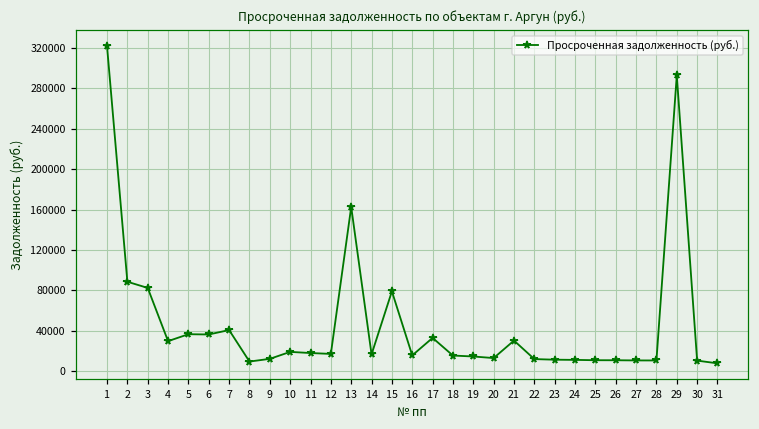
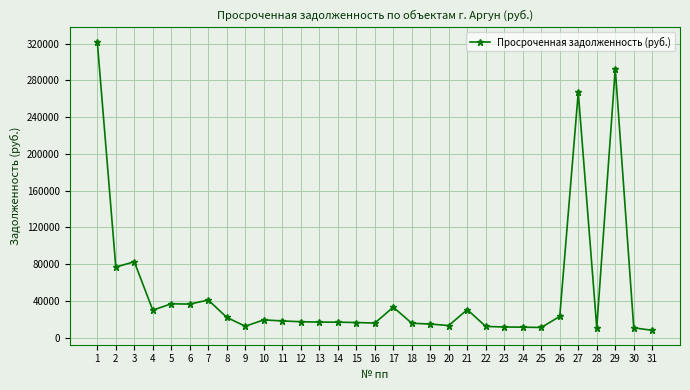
2: 90000 -> 80000
8: 10000 -> 20000
13: 160000 -> 20000
15: 80000 -> 20000
26: 10000 -> 20000
27: 10000 -> 270000
